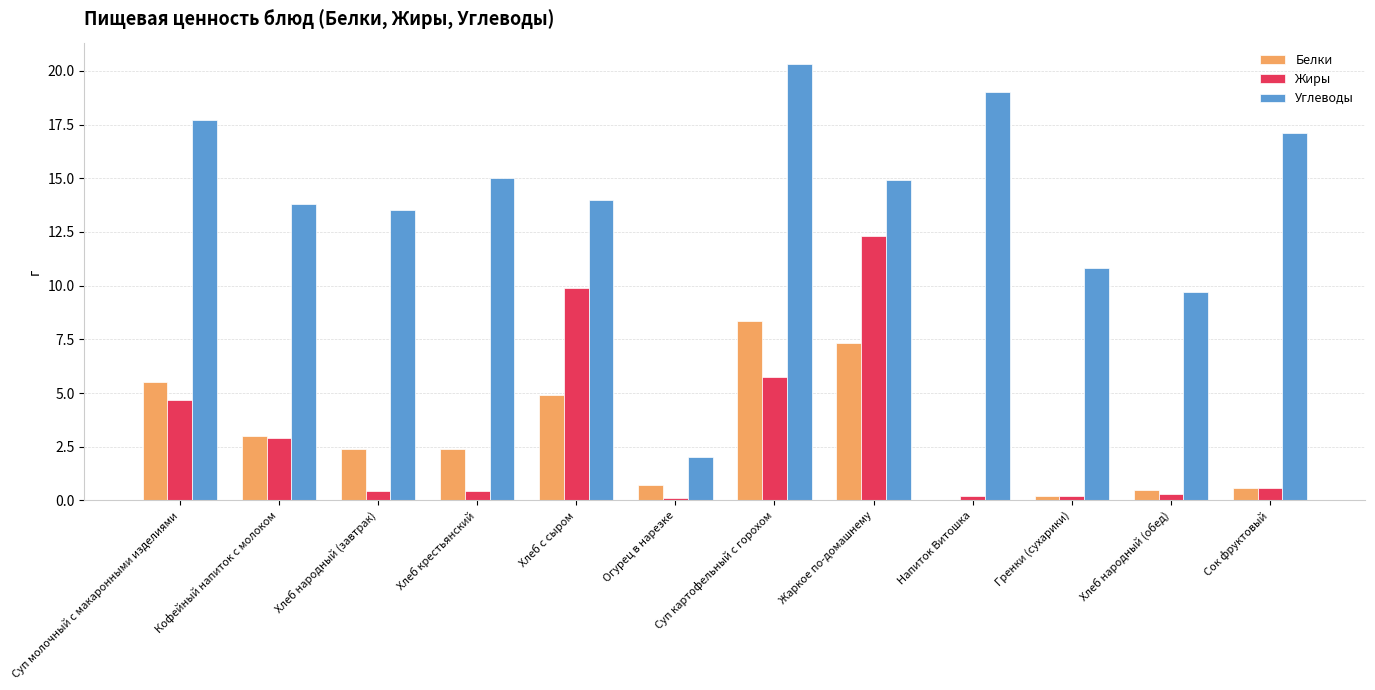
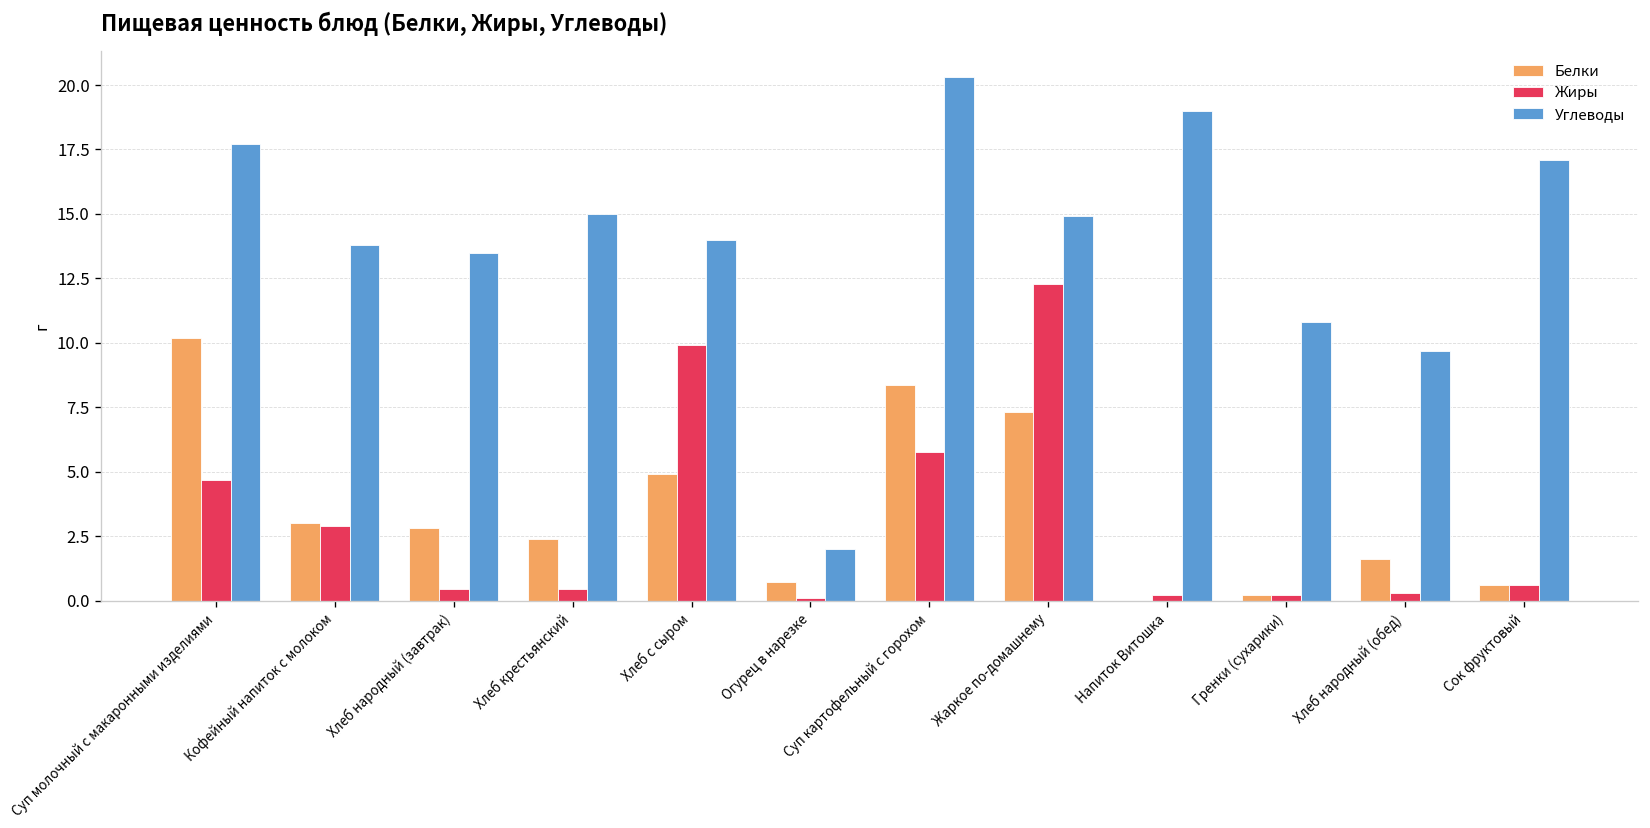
Белки, Суп молочный с макаронными изделиями: 5.5 -> 10.2
Белки, Хлеб народный (завтрак): 2.4 -> 2.8
Белки, Хлеб народный (обед): 0.5 -> 1.6
